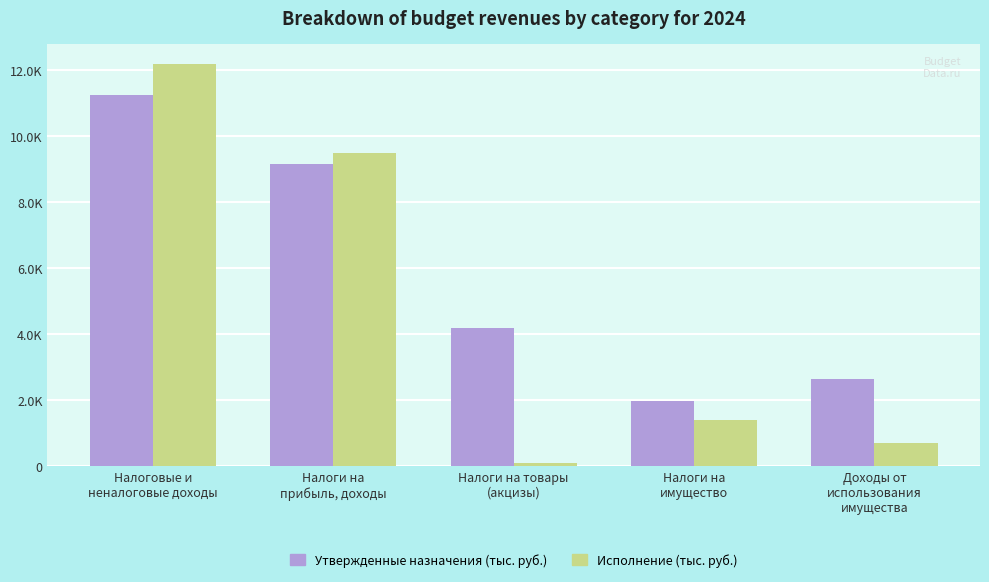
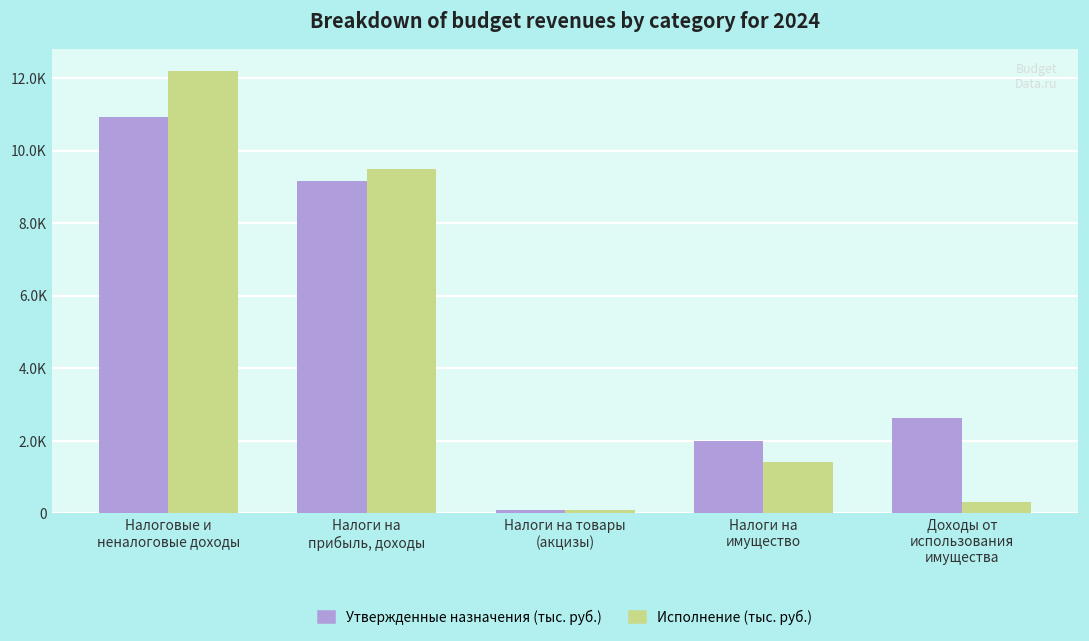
Утвержденные назначения (тыс. руб.), Налоговые и неналоговые доходы: 11200 -> 10900
Утвержденные назначения (тыс. руб.), Налоги на товары (акцизы): 4200 -> 100
Исполнение (тыс. руб.), Доходы от использования имущества: 700 -> 300
